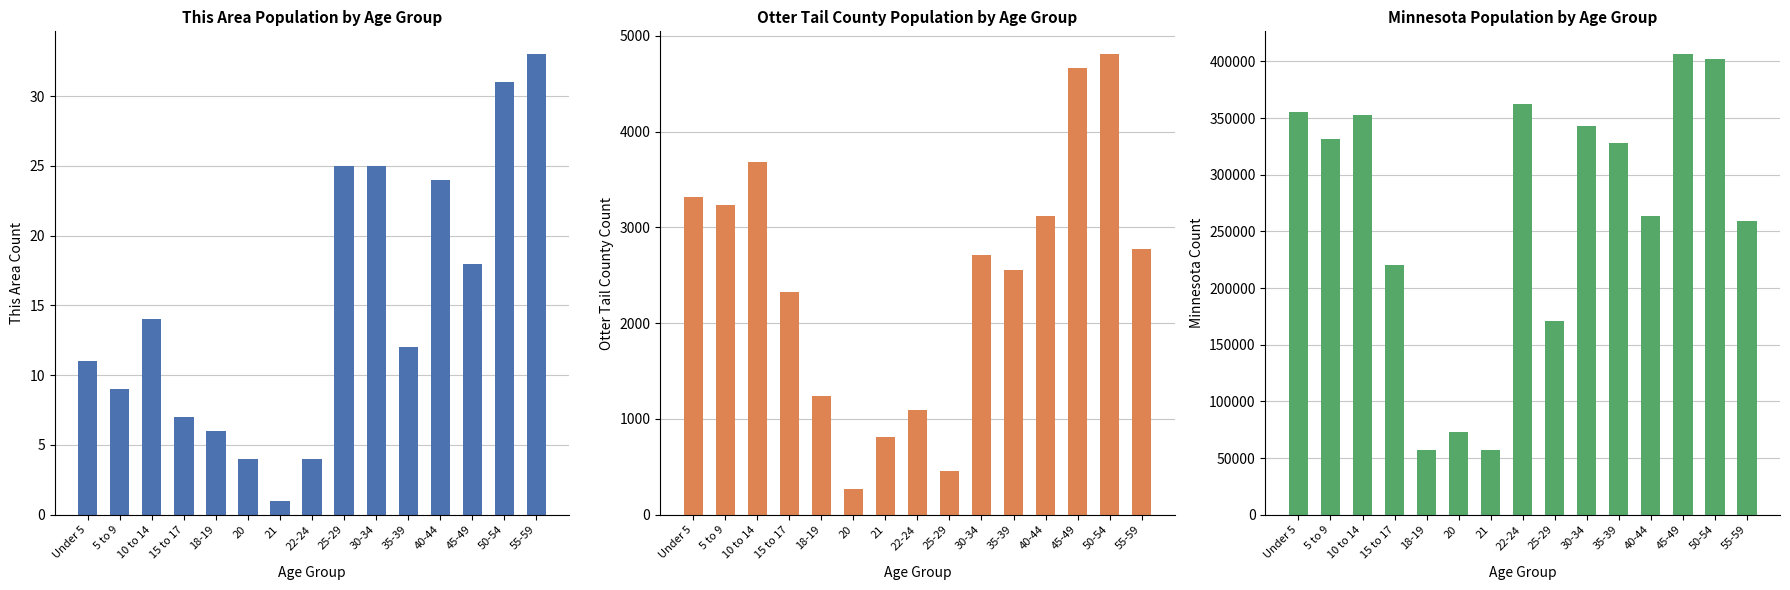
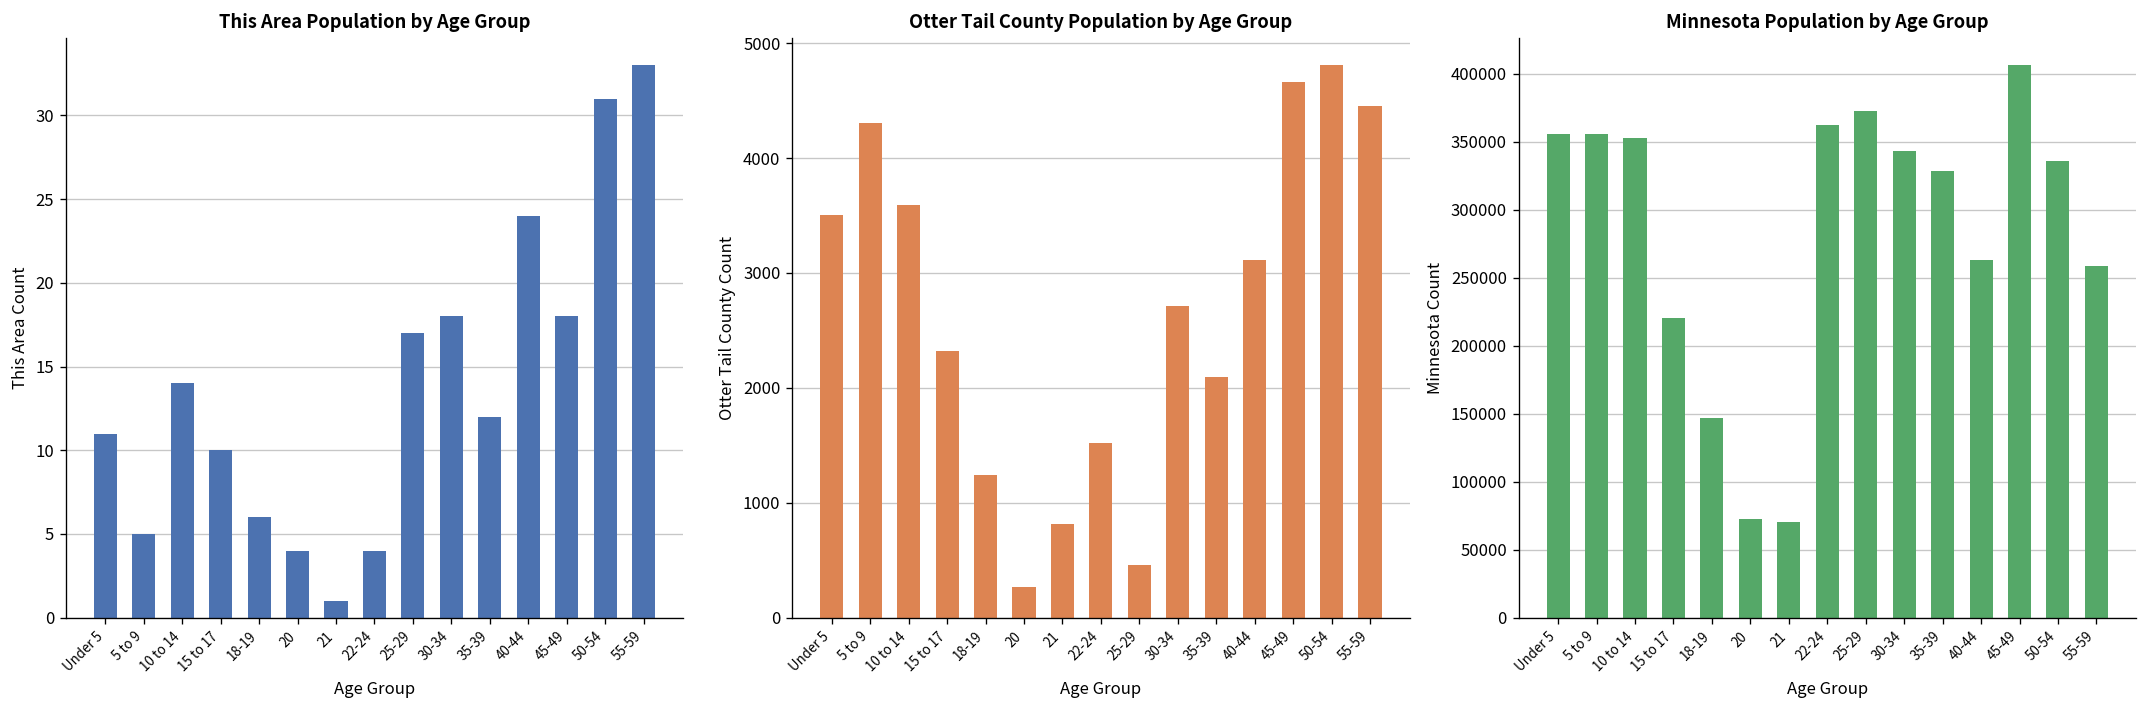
This Area Population by Age Group, 5 to 9: 9 -> 5
This Area Population by Age Group, 15 to 17: 7 -> 10
This Area Population by Age Group, 25-29: 25 -> 17
This Area Population by Age Group, 30-34: 25 -> 18
Otter Tail County Population by Age Group, Under 5: 3300 -> 3500
Otter Tail County Population by Age Group, 5 to 9: 3200 -> 4300
Otter Tail County Population by Age Group, 10 to 14: 3700 -> 3600
Otter Tail County Population by Age Group, 22-24: 1100 -> 1500
Otter Tail County Population by Age Group, 35-39: 2600 -> 2100
Otter Tail County Population by Age Group, 55-59: 2800 -> 4500
Minnesota Population by Age Group, 5 to 9: 331000 -> 356000
Minnesota Population by Age Group, 18-19: 57000 -> 147000
Minnesota Population by Age Group, 21: 57000 -> 71000
Minnesota Population by Age Group, 25-29: 171000 -> 373000
Minnesota Population by Age Group, 50-54: 402000 -> 335000
